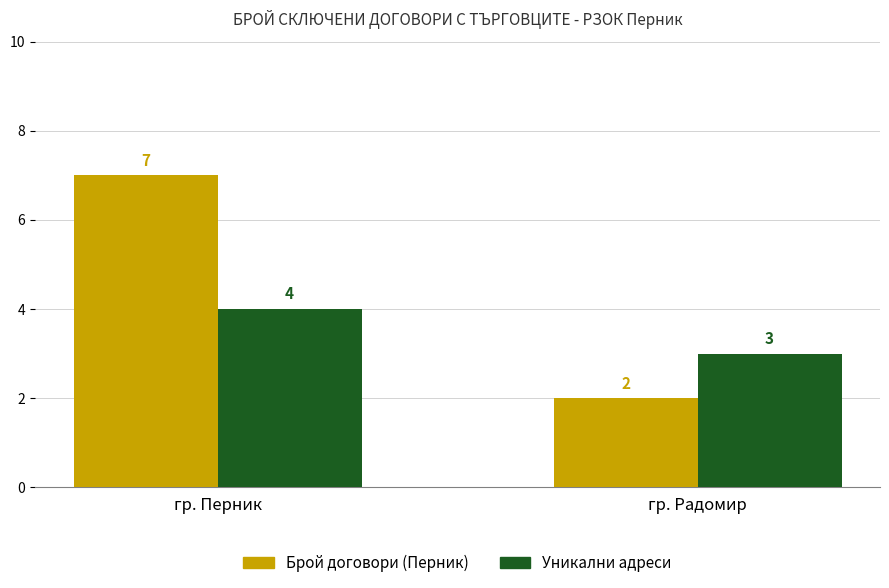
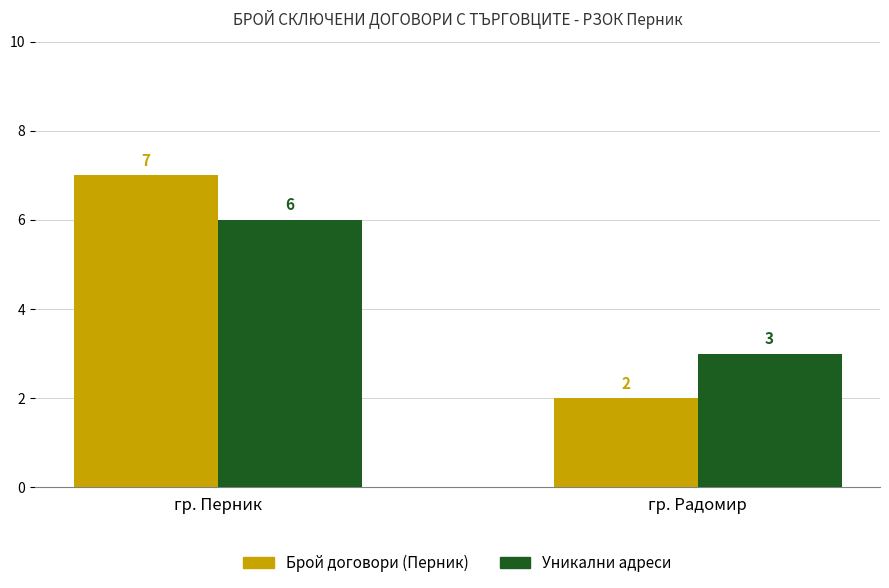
Уникални адреси, гр. Перник: 4 -> 6
